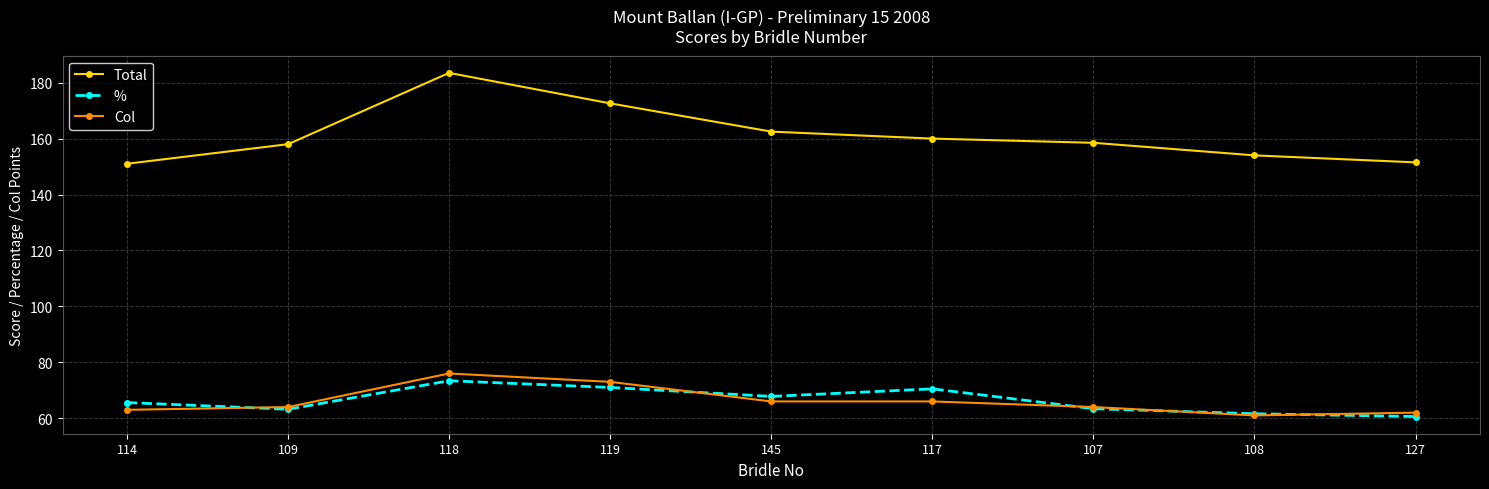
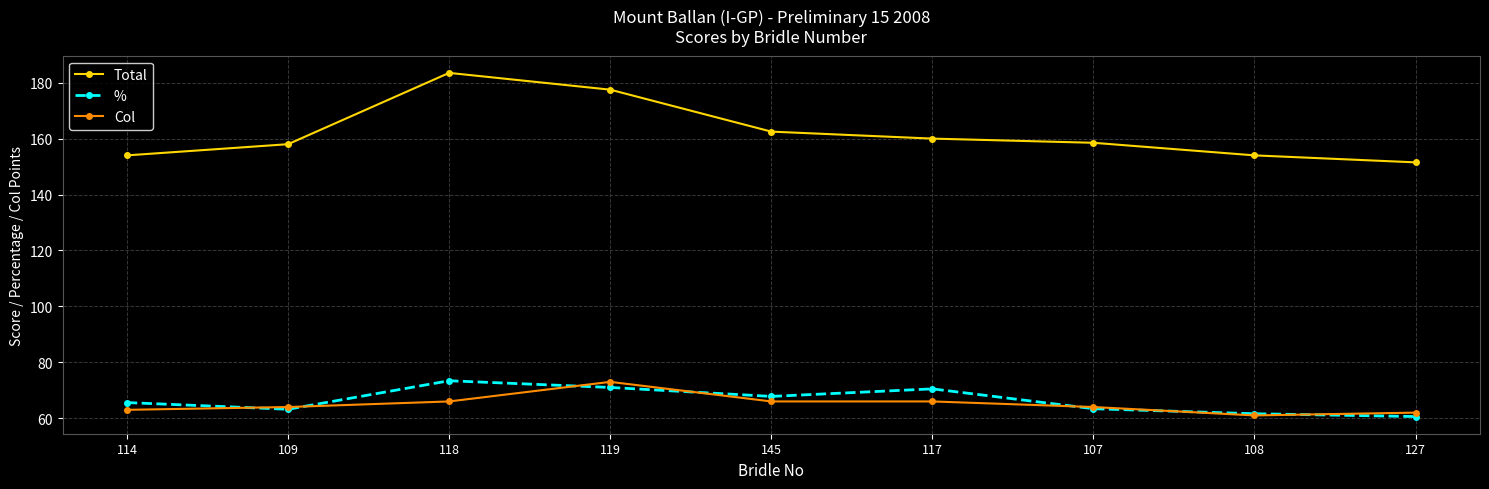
Total, 114: 151 -> 154
Col, 118: 76 -> 66
Total, 119: 173 -> 178
